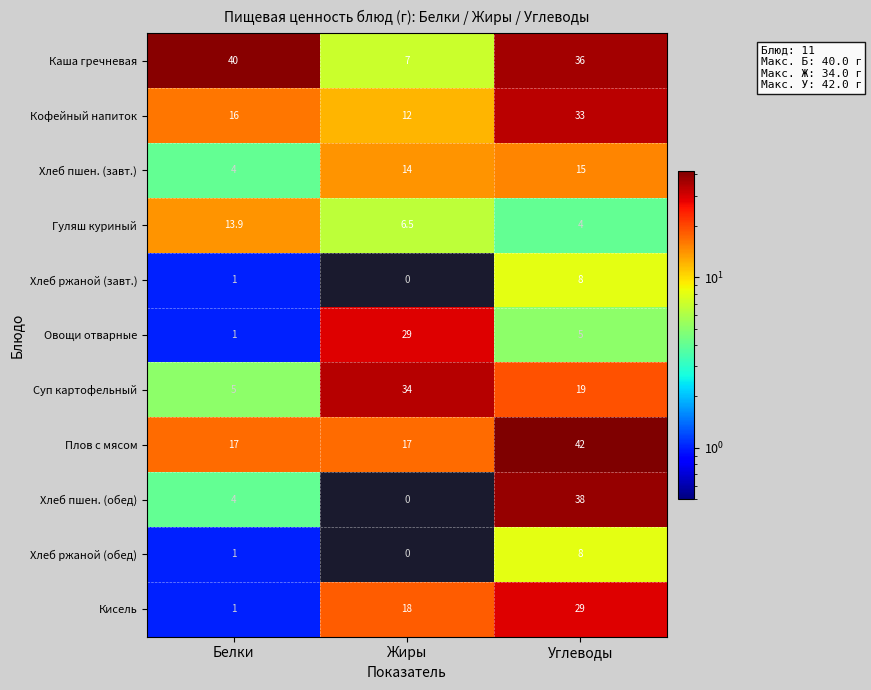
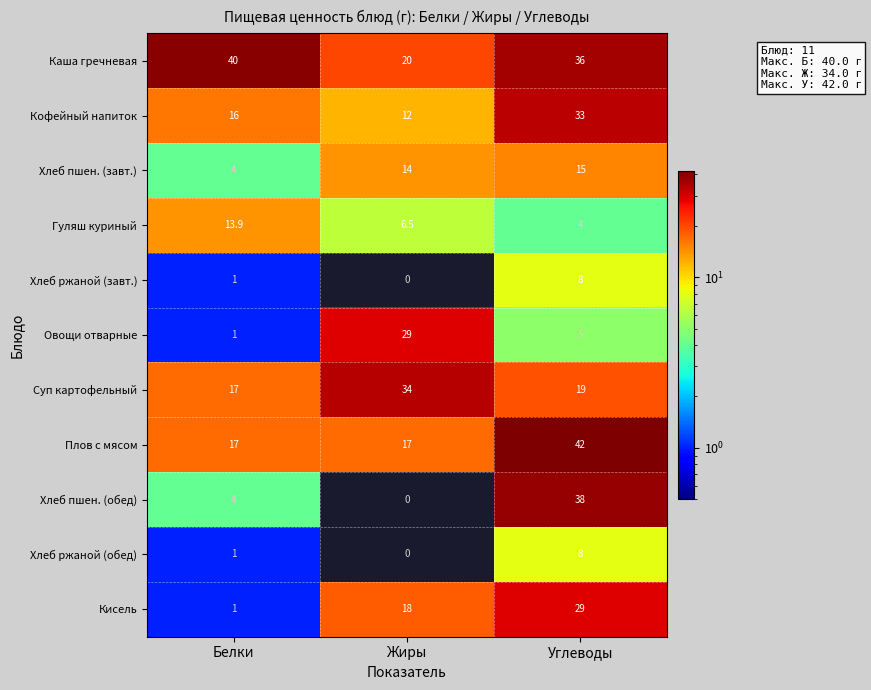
Каша гречневая, Жиры: 7 -> 20
Суп картофельный, Белки: 5 -> 17
